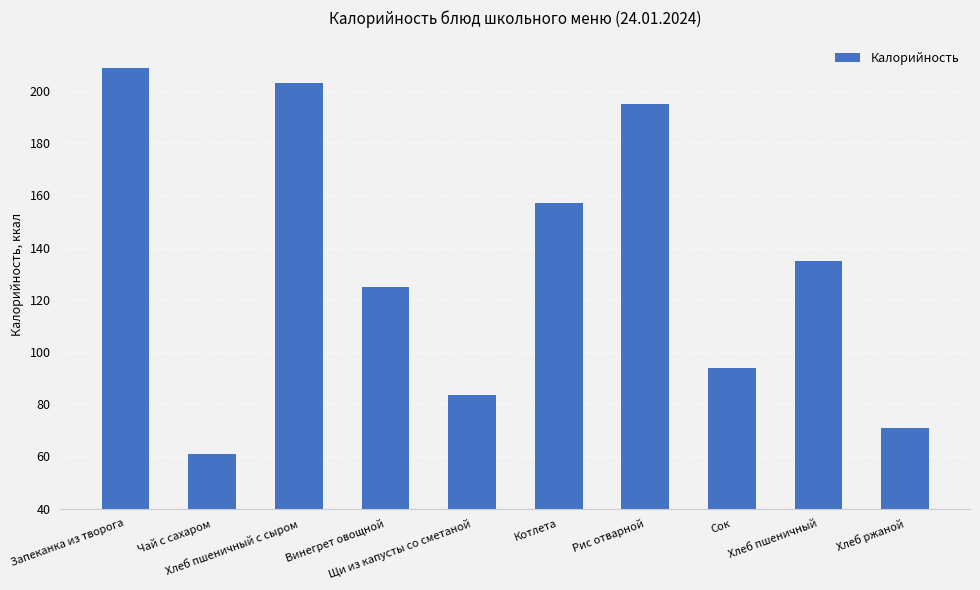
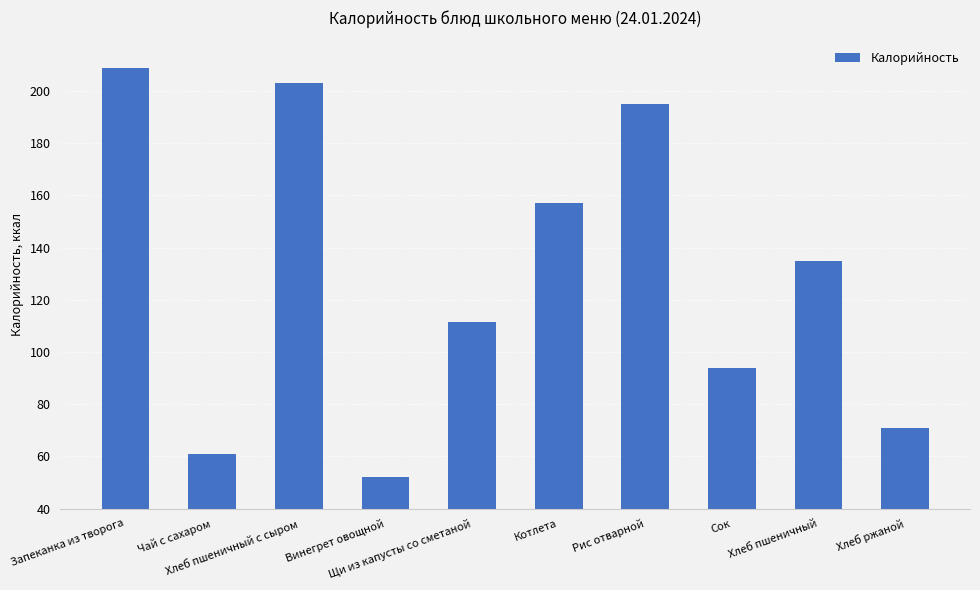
Винегрет овощной: 125 -> 52
Щи из капусты со сметаной: 84 -> 112
